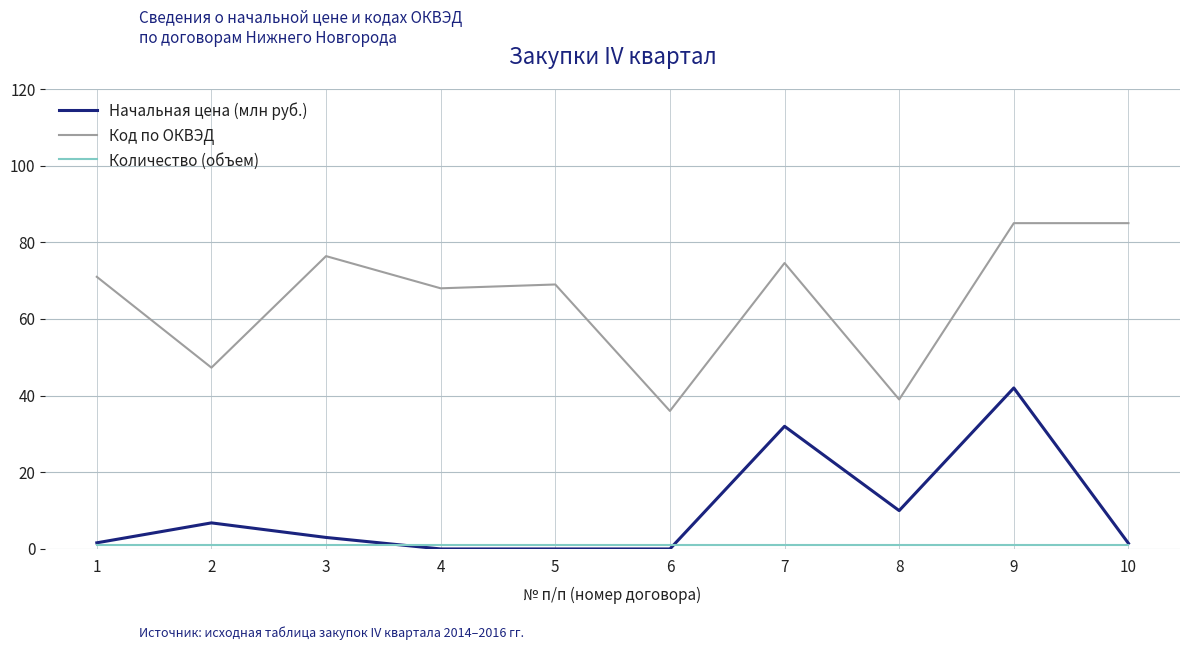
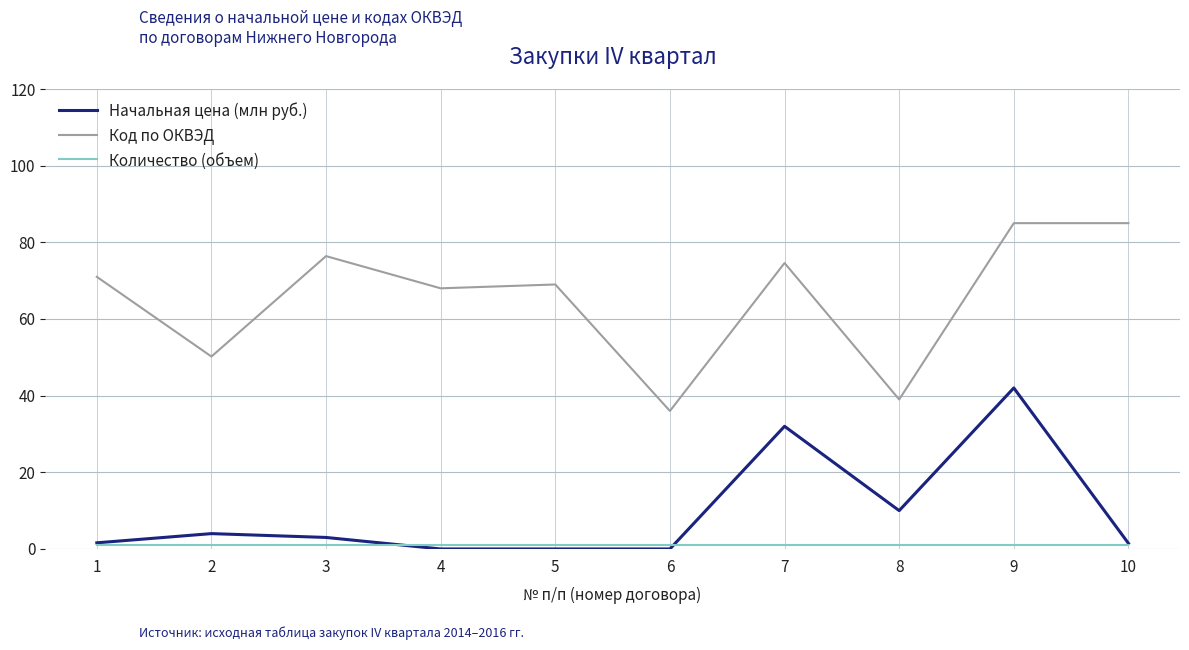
Начальная цена (млн руб.), 2: 7 -> 4
Код по ОКВЭД, 2: 47 -> 50
